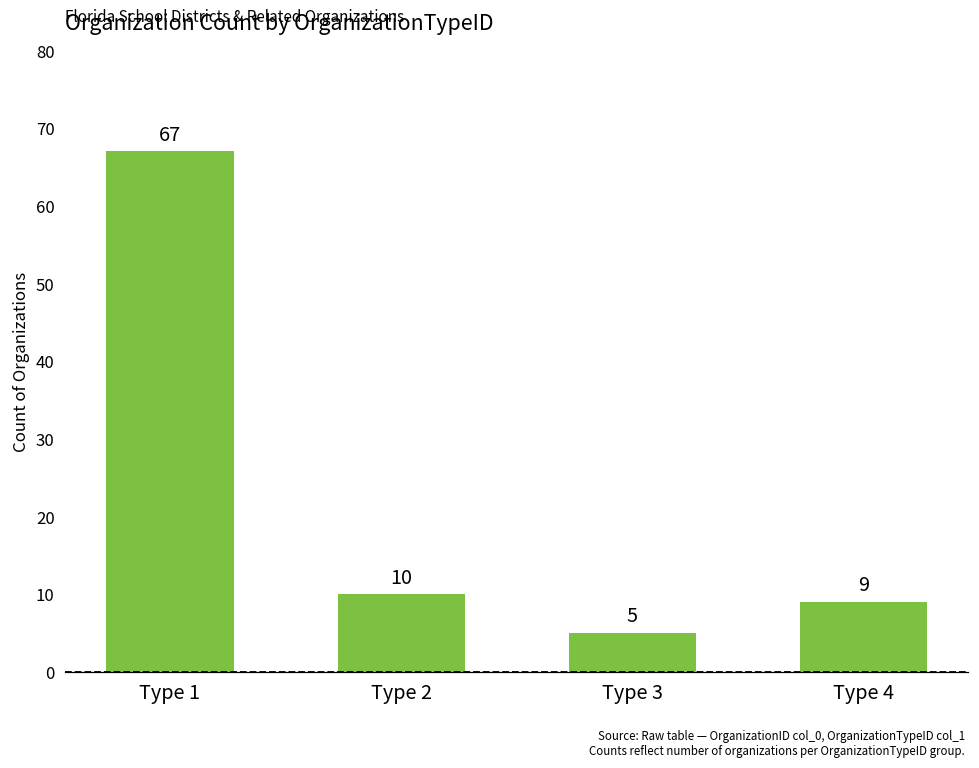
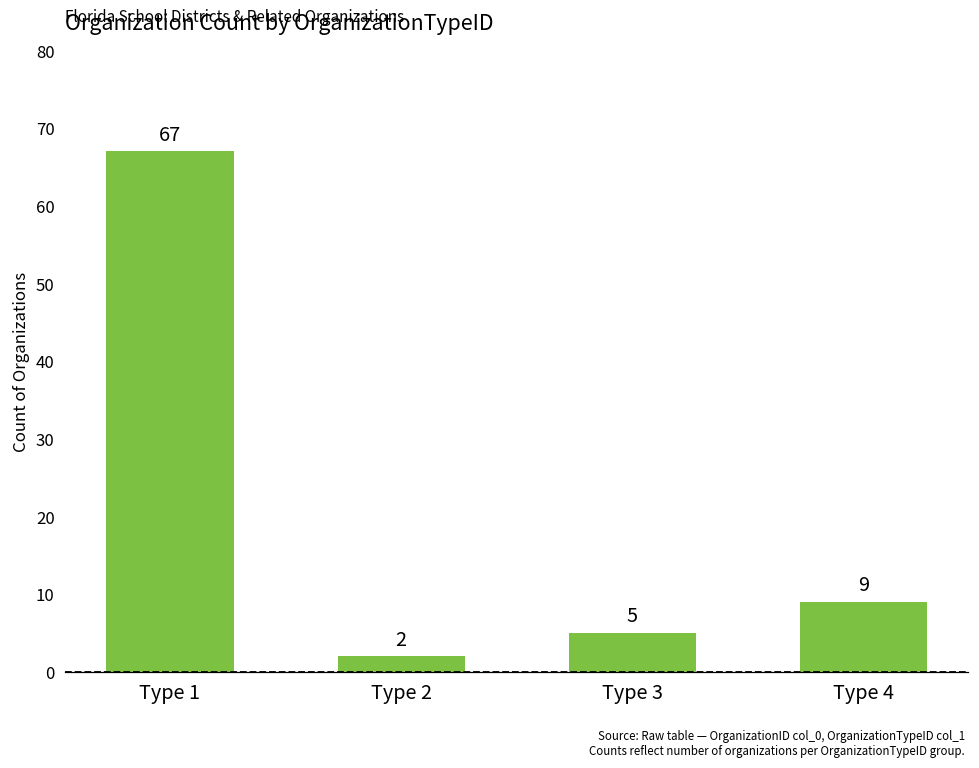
Type 2: 10 -> 2
